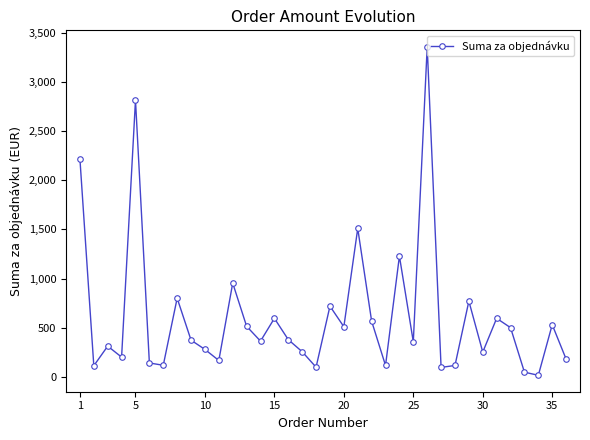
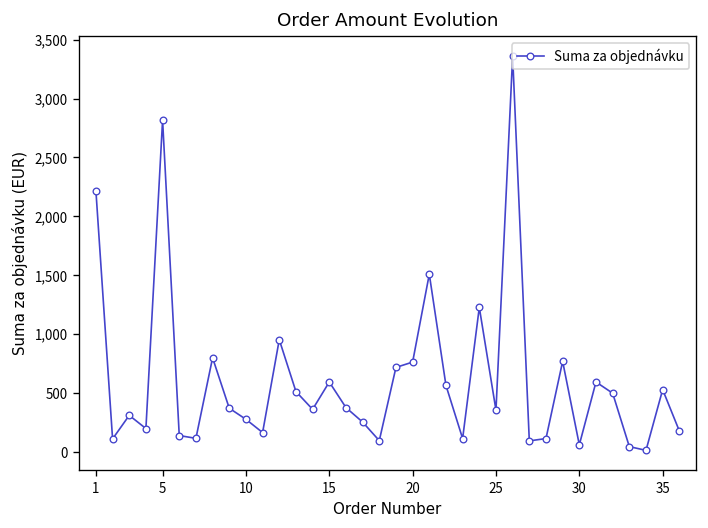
20: 500 -> 800
30: 300 -> 100
